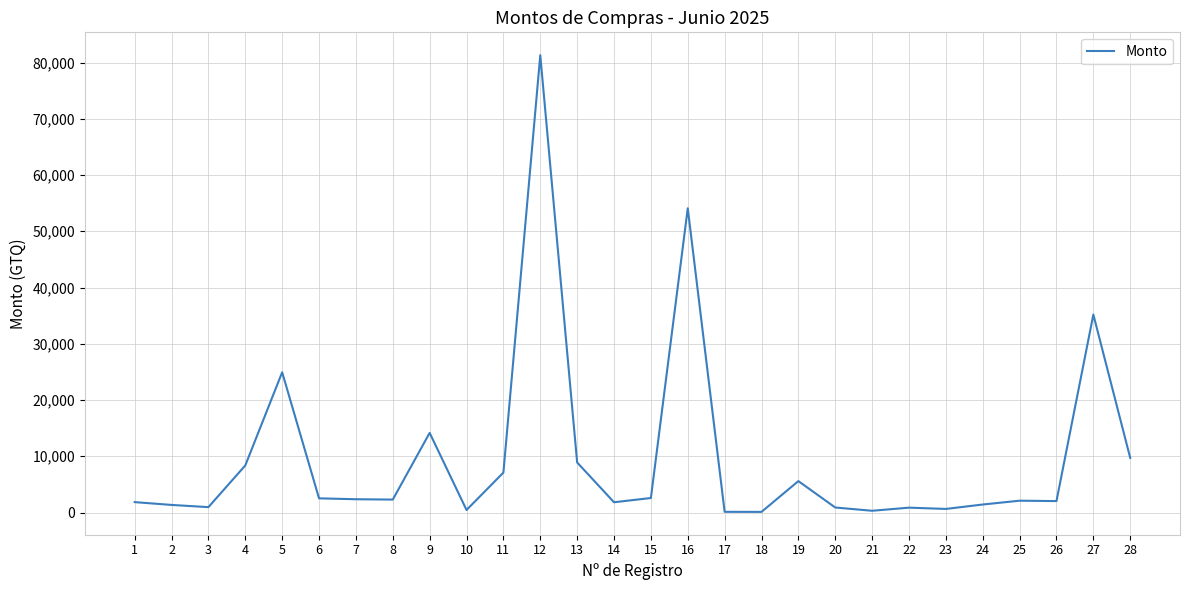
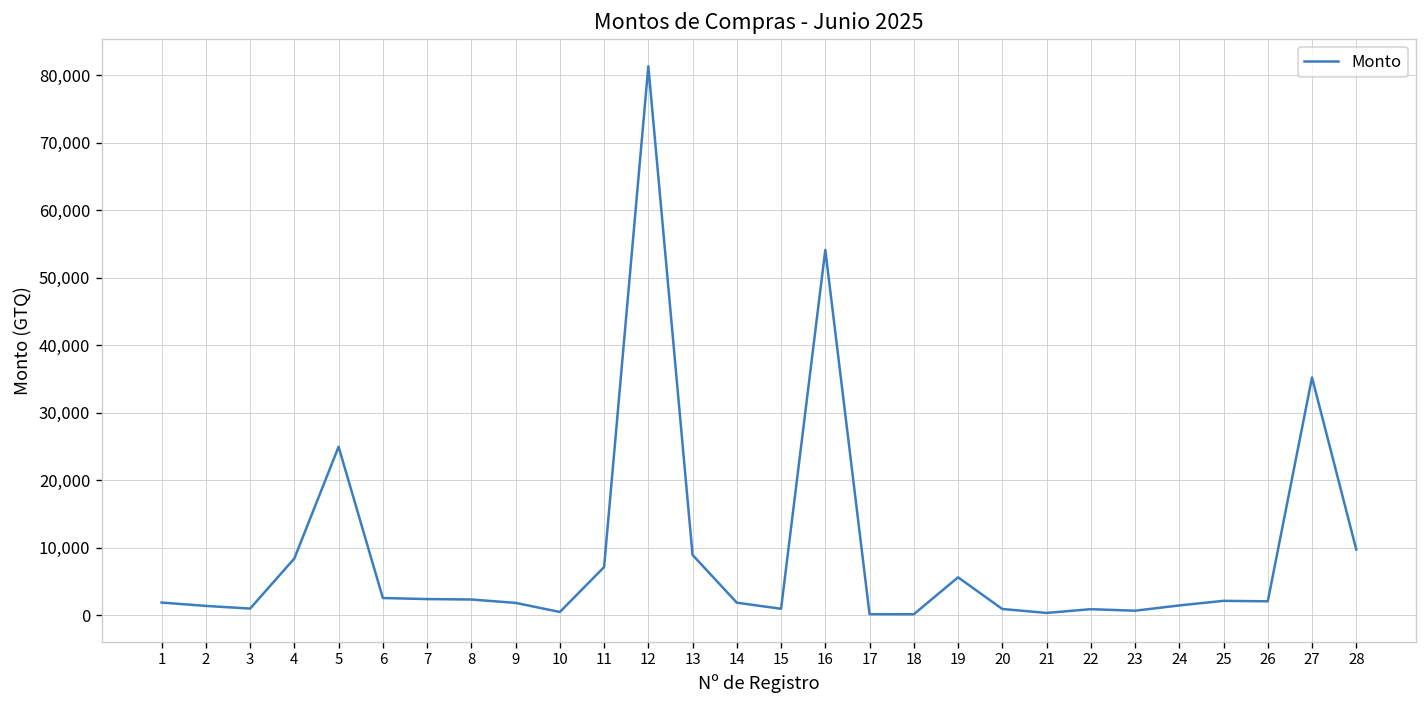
9: 14,000 -> 2,000
15: 3,000 -> 1,000
